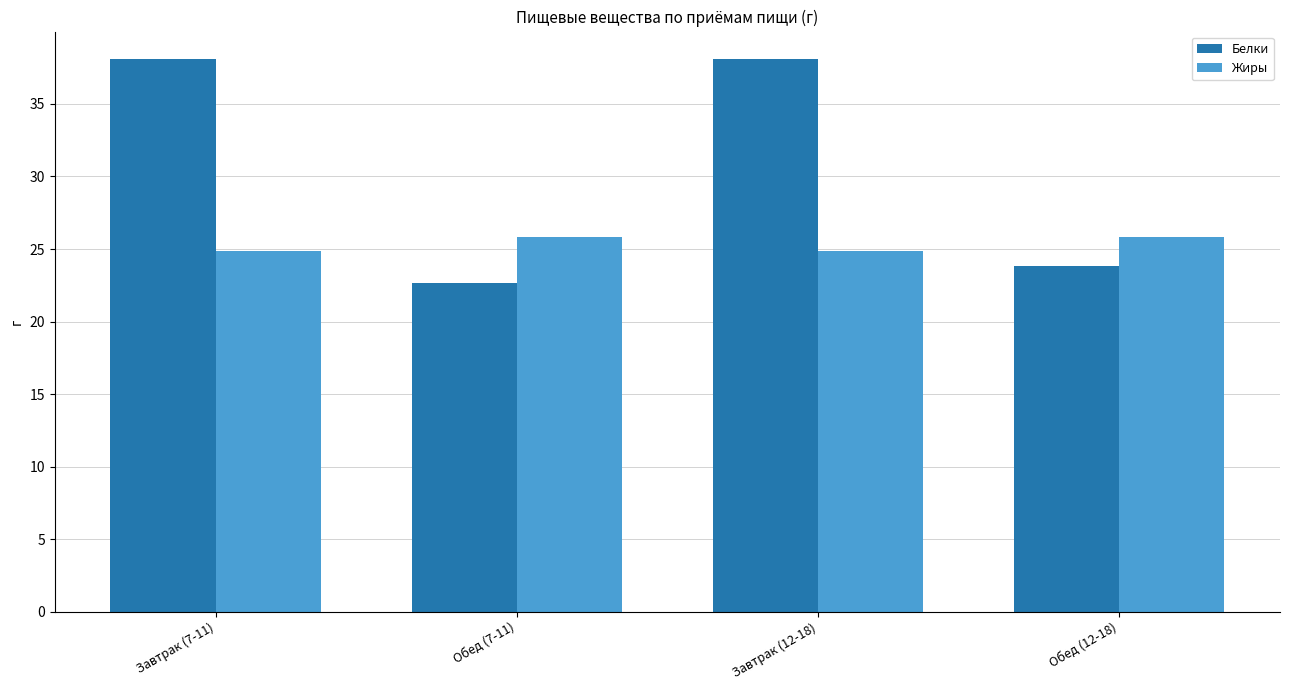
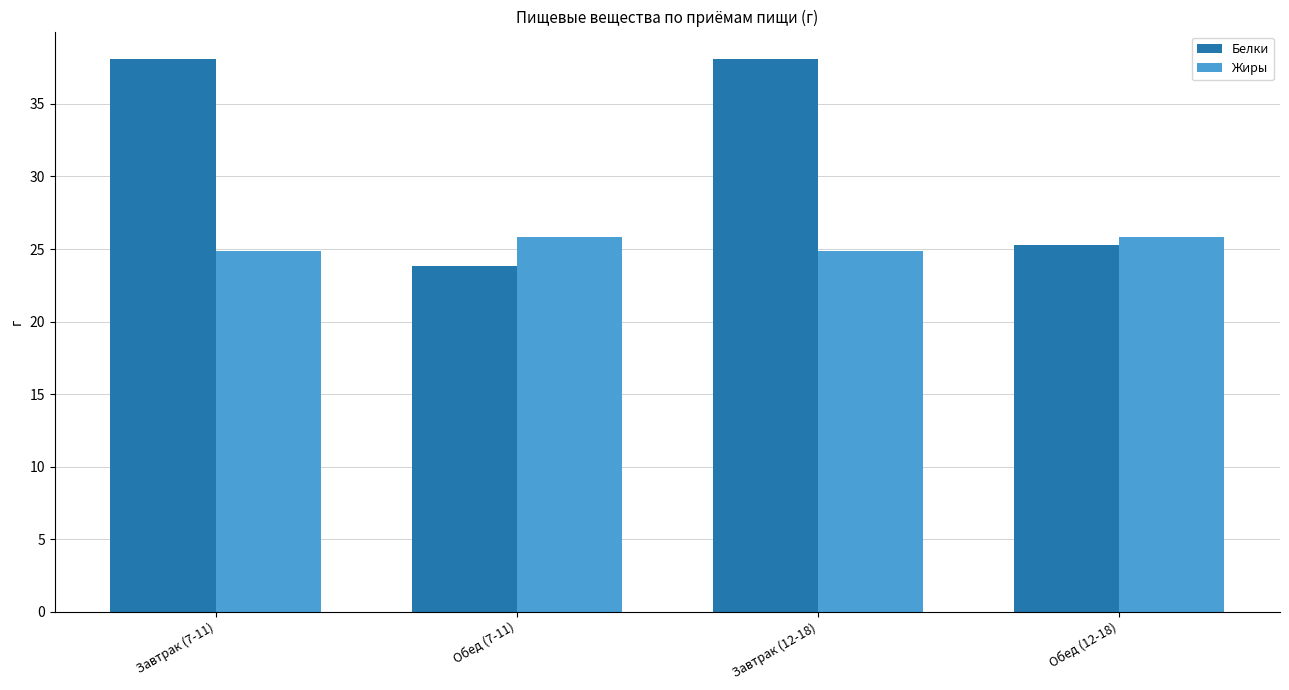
Белки, Обед (7-11): 22.6 -> 23.8
Белки, Обед (12-18): 23.8 -> 25.3
